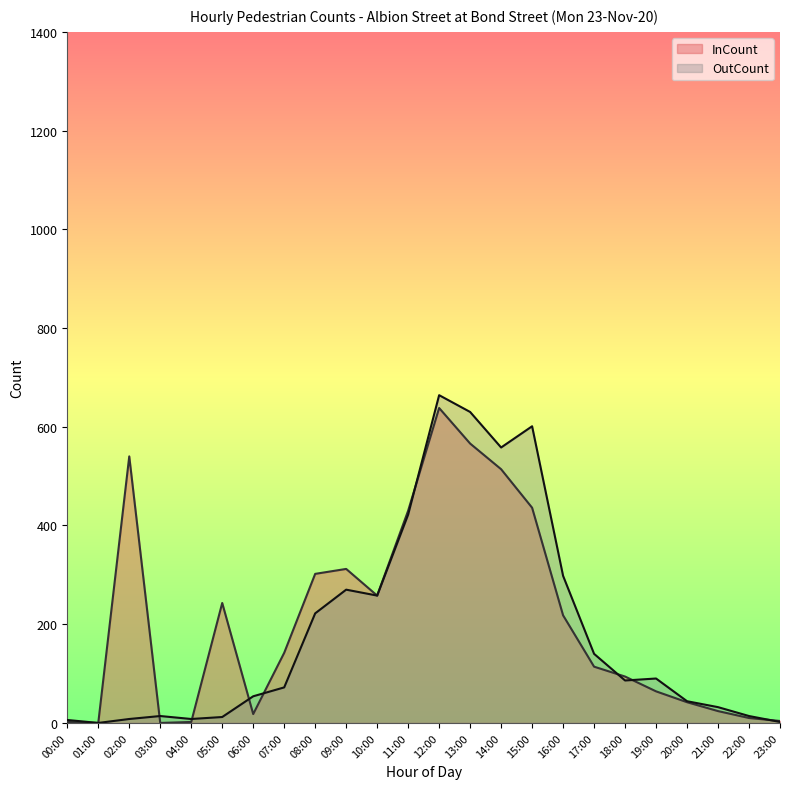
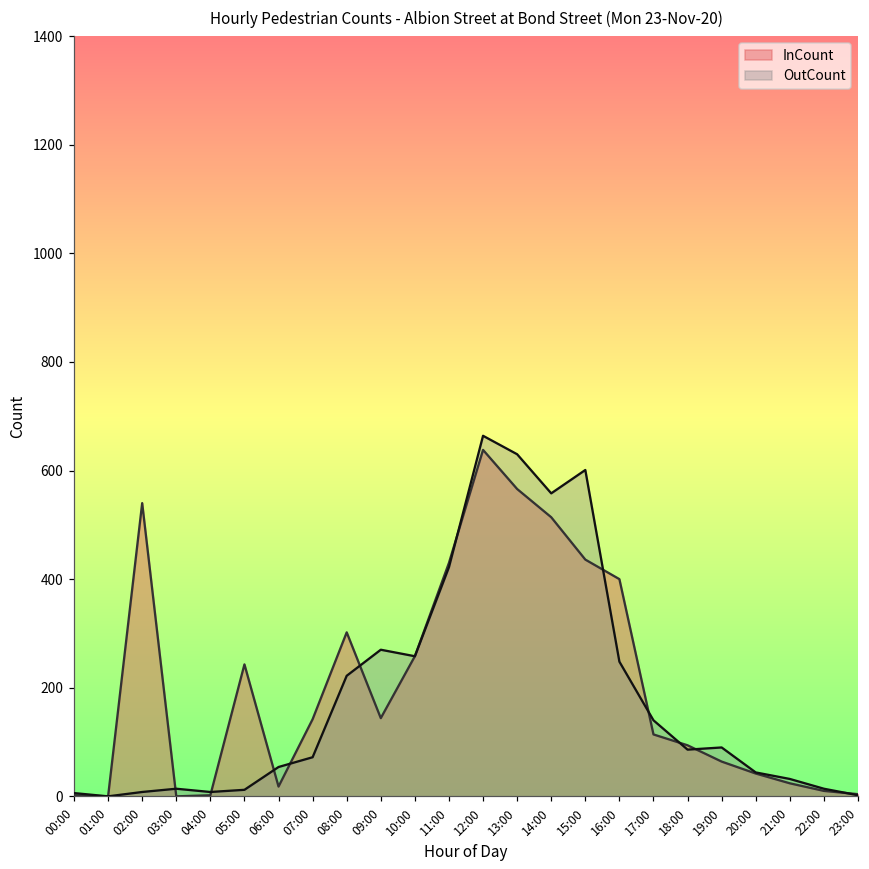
InCount, 09:00: 310 -> 140
InCount, 16:00: 220 -> 400
OutCount, 16:00: 300 -> 250
